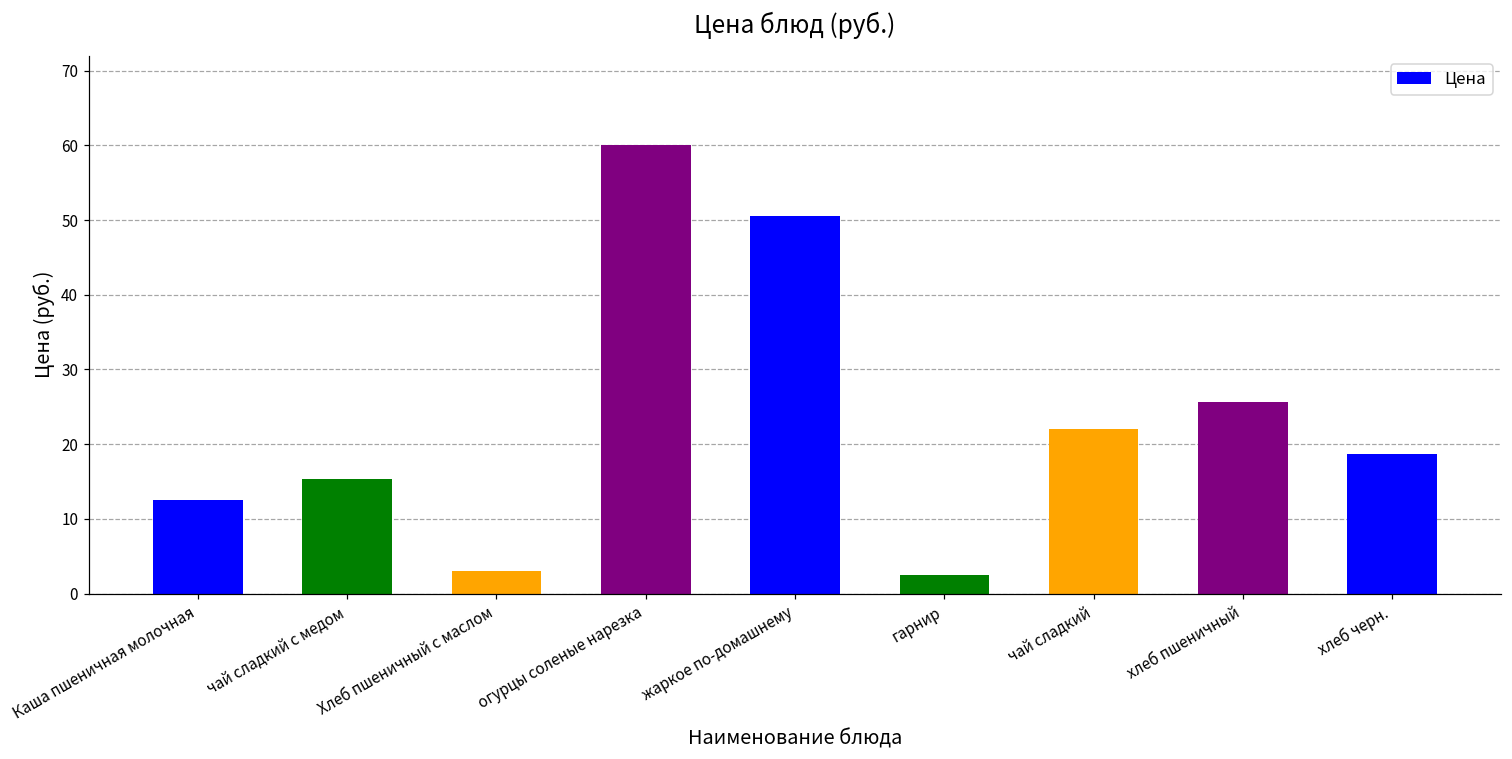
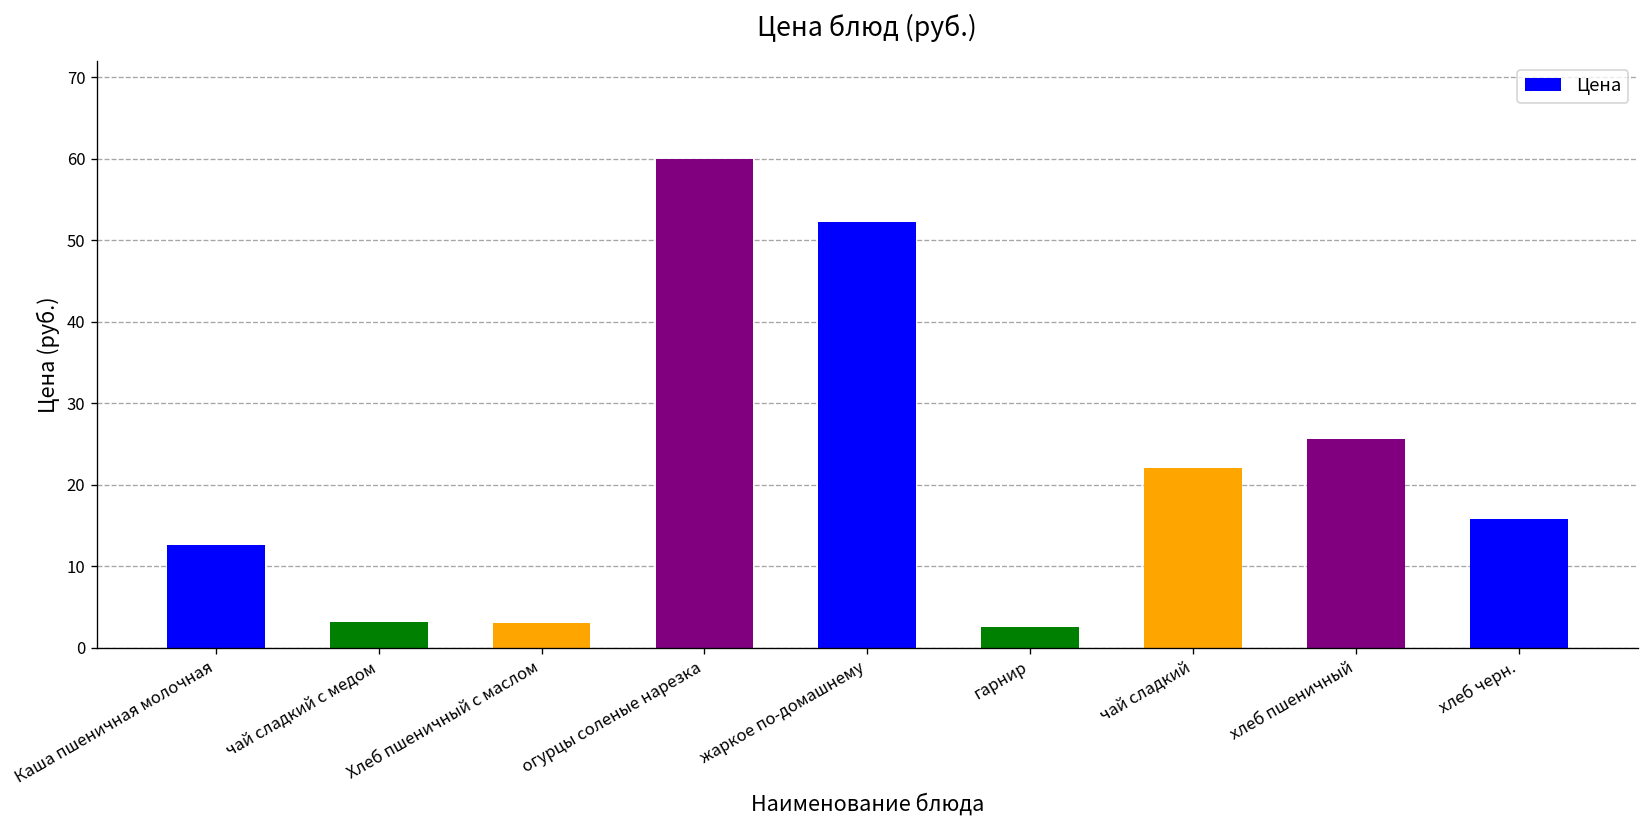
чай сладкий с медом: 15 -> 3
жаркое по-домашнему: 51 -> 52
хлеб черн.: 19 -> 16
